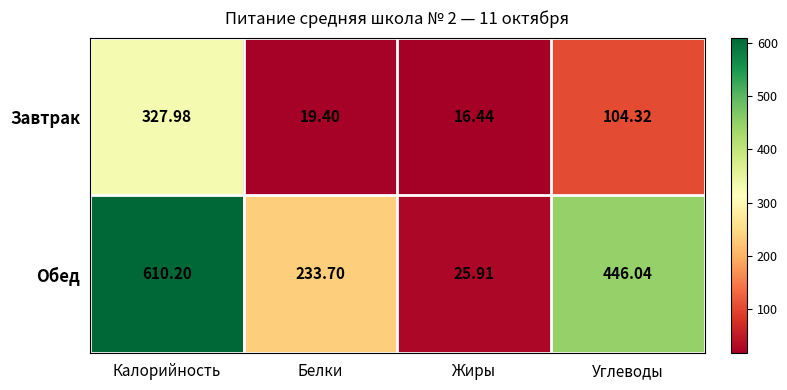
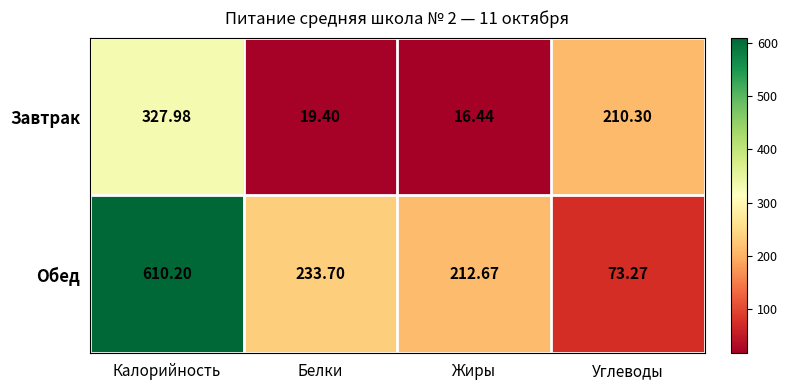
Завтрак, Углеводы: 104.32 -> 210.30
Обед, Жиры: 25.91 -> 212.67
Обед, Углеводы: 446.04 -> 73.27
